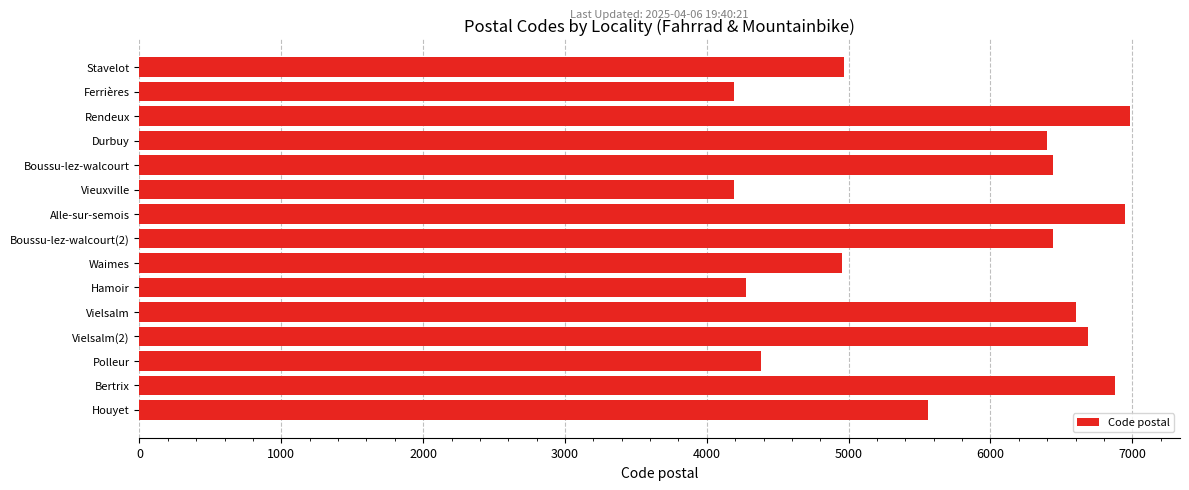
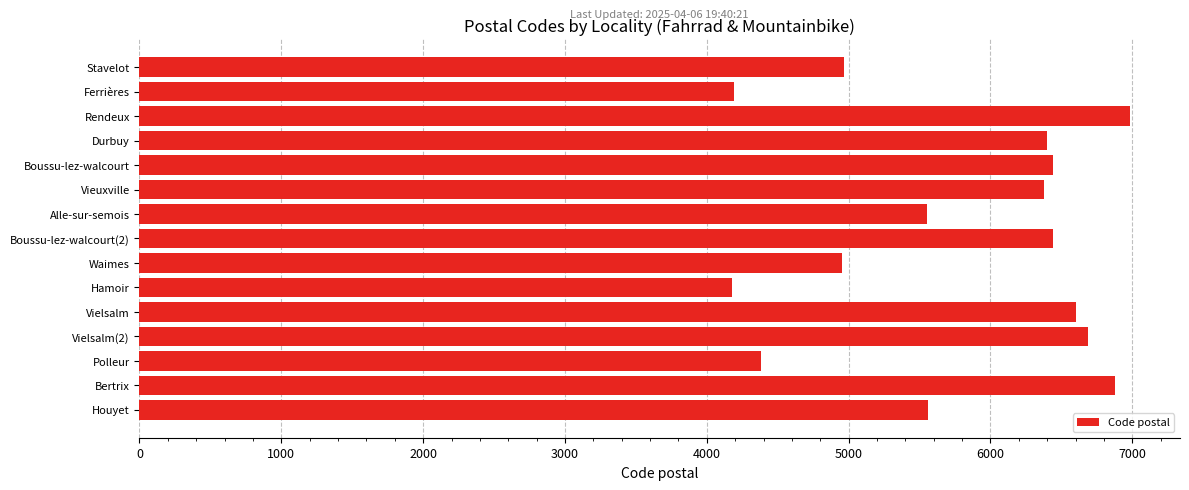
Vieuxville: 4190 -> 6380
Alle-sur-semois: 6950 -> 5550
Hamoir: 4280 -> 4180
